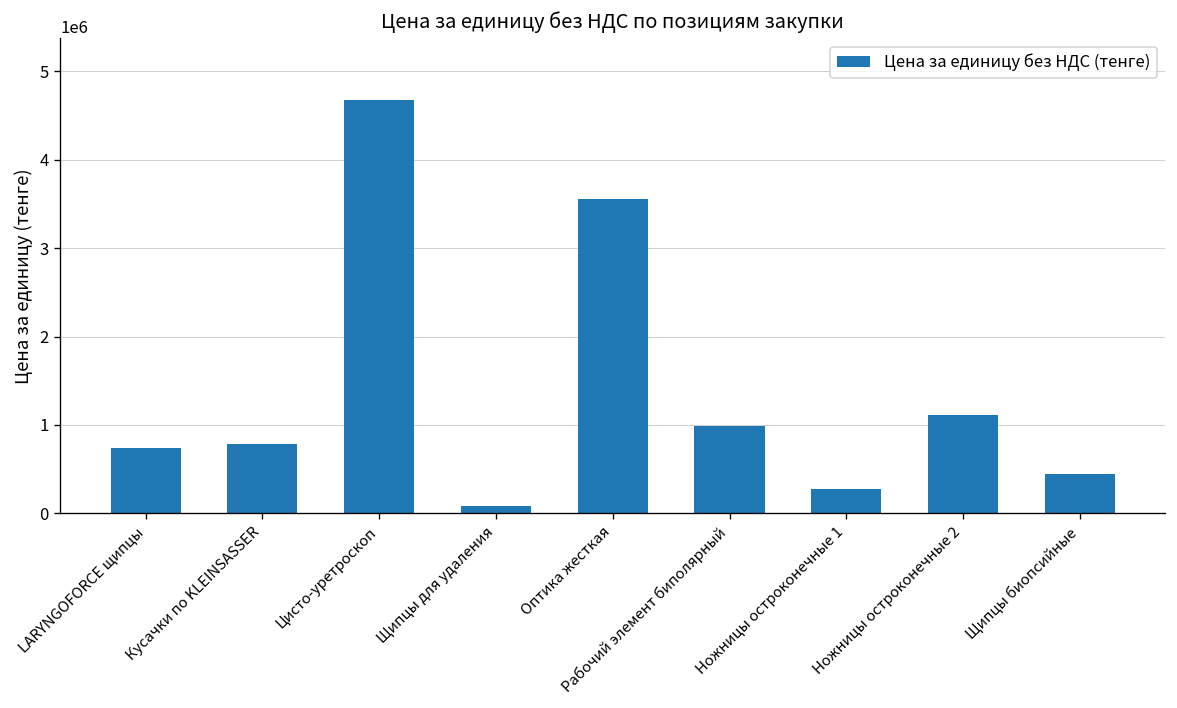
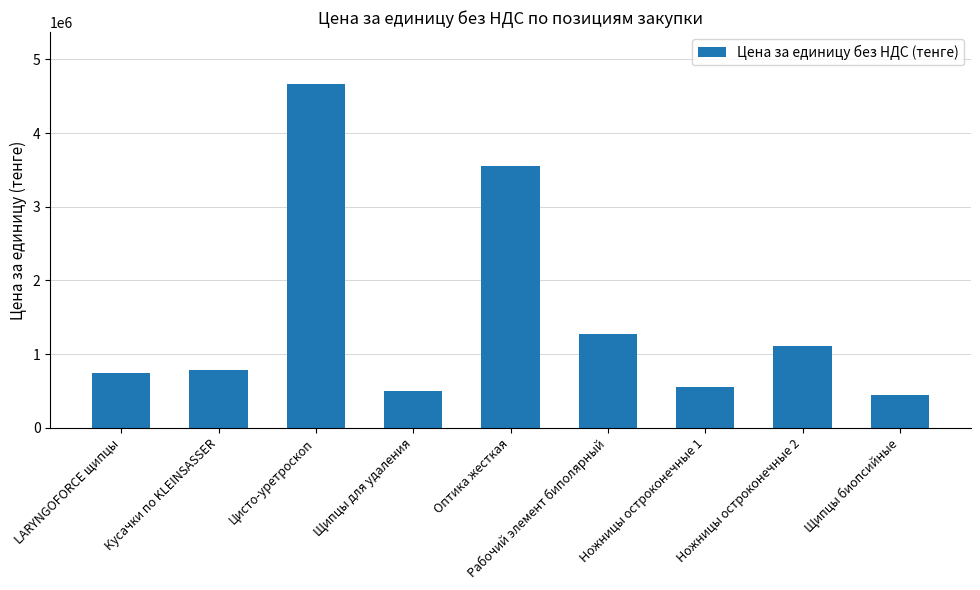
Щипцы для удаления: 100000 -> 500000
Рабочий элемент биполярный: 1000000 -> 1300000
Ножницы остроконечные 1: 300000 -> 600000
